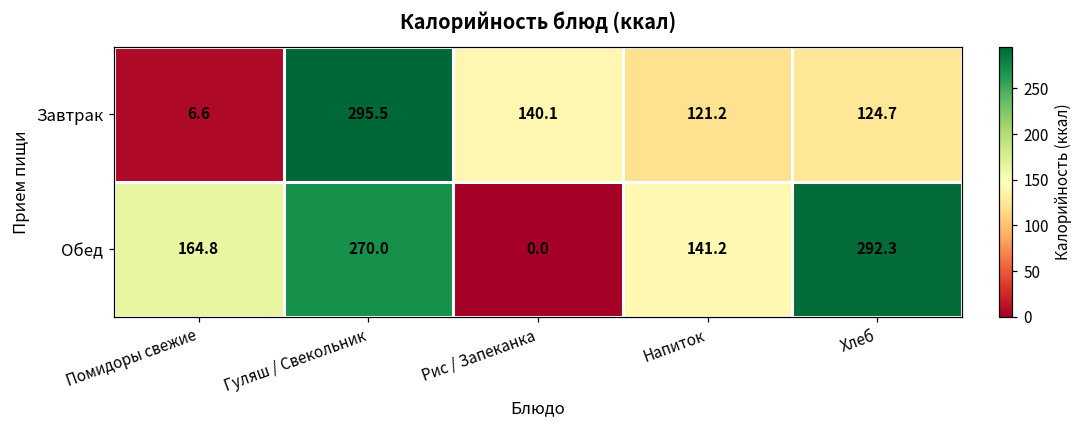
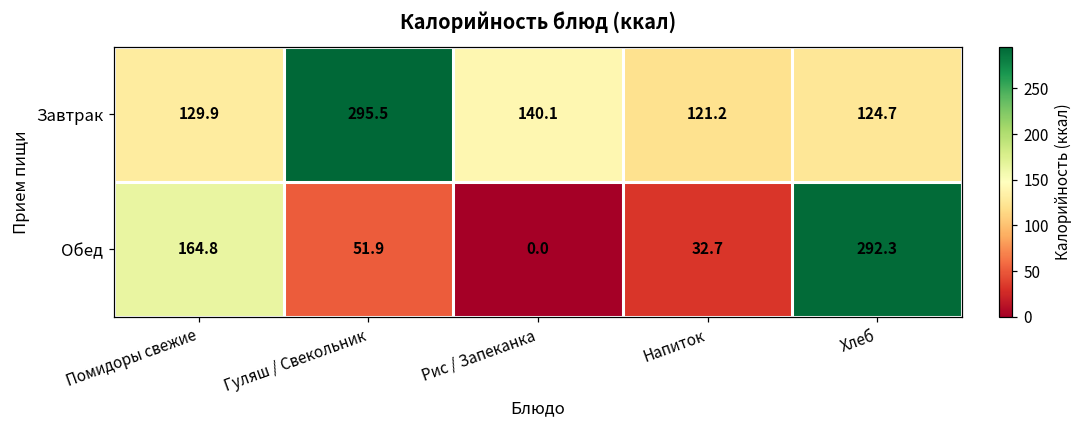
Завтрак, Помидоры свежие: 6.6 -> 129.9
Обед, Гуляш / Свекольник: 270.0 -> 51.9
Обед, Напиток: 141.2 -> 32.7
